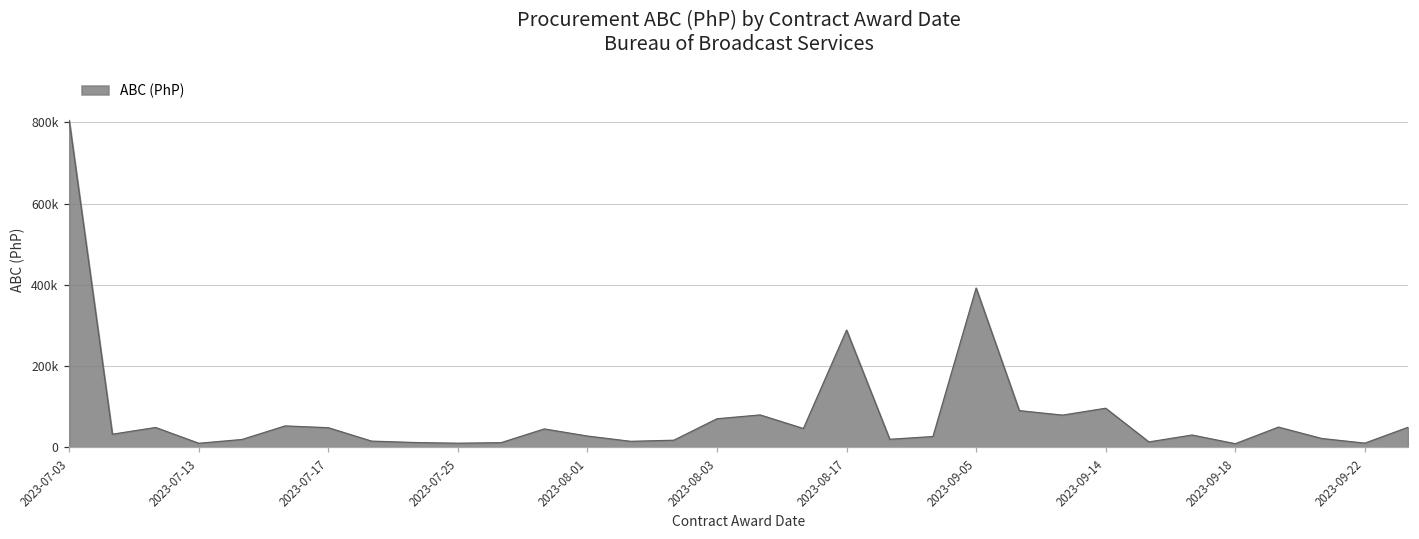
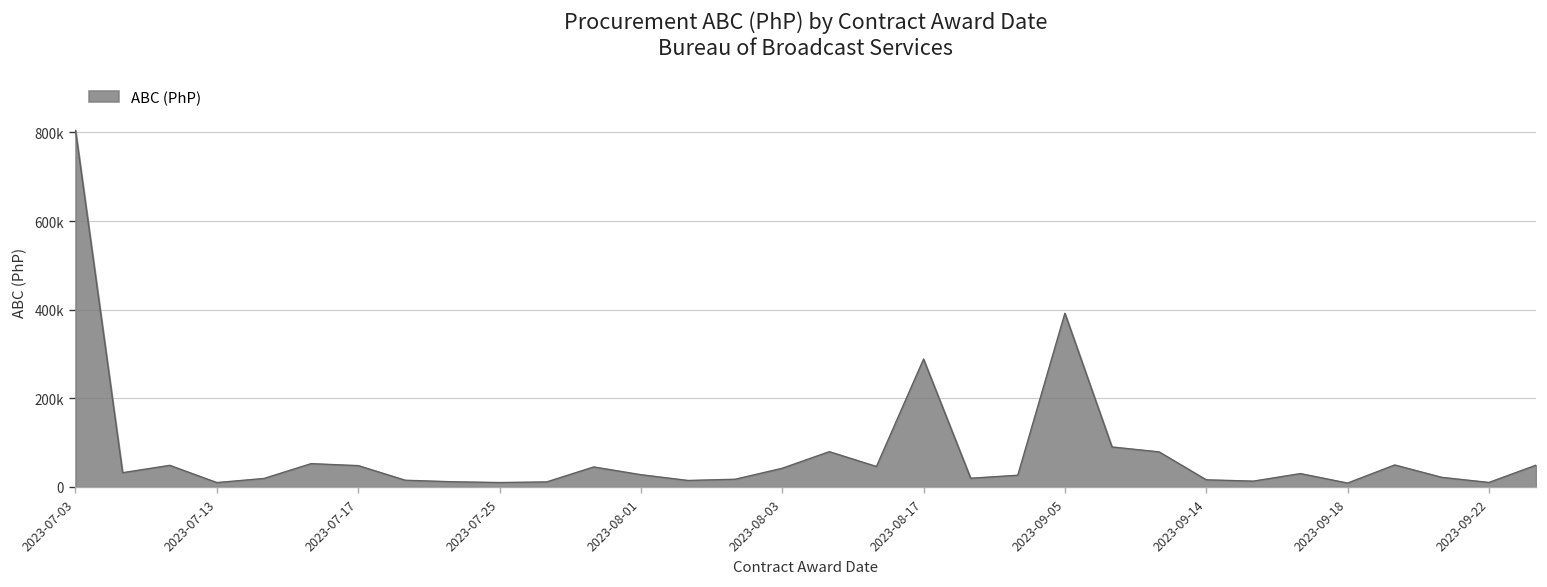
2023-08-03: 70000 -> 40000
2023-09-14: 100000 -> 20000
